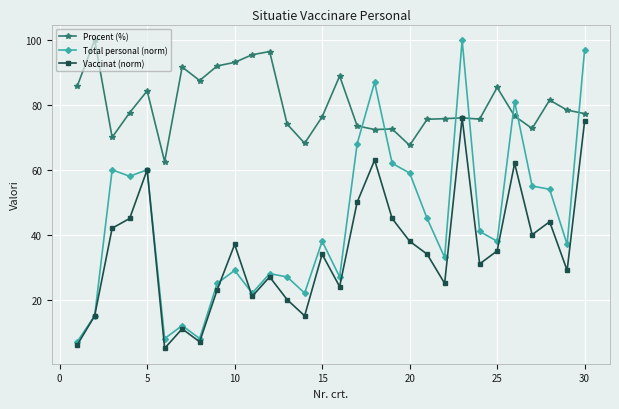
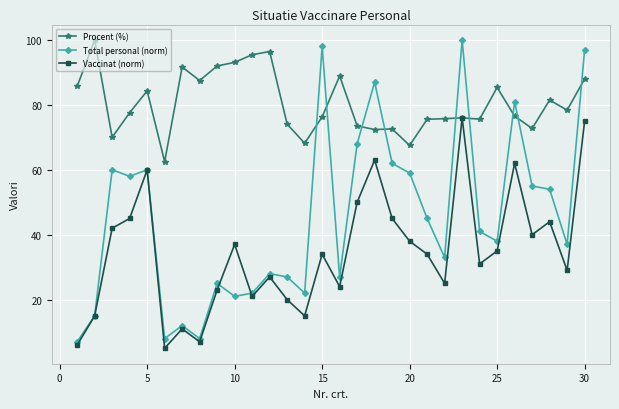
Total personal (norm), 10: 29 -> 21
Total personal (norm), 15: 38 -> 98
Procent (%), 30: 77 -> 88
